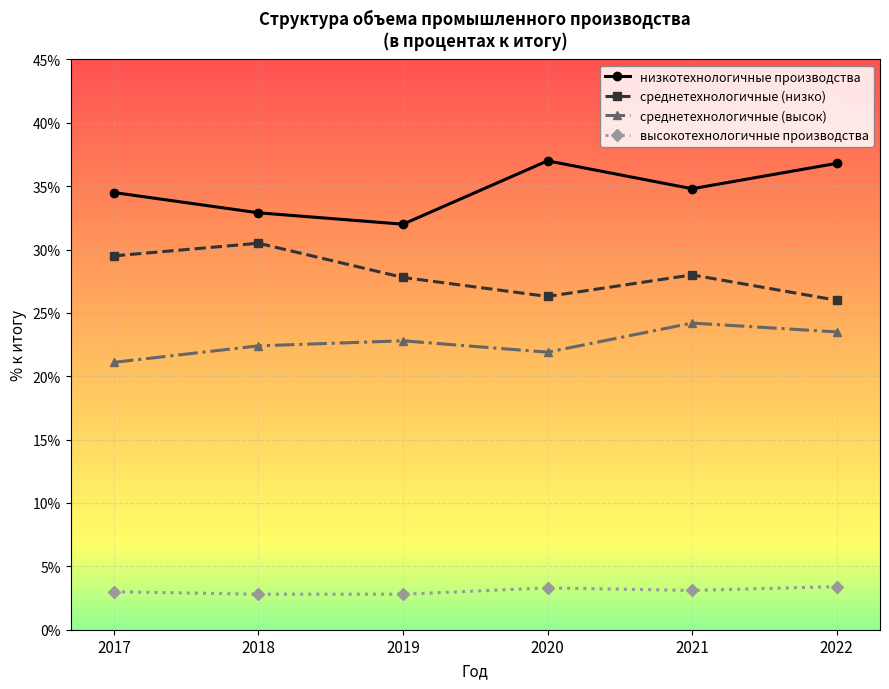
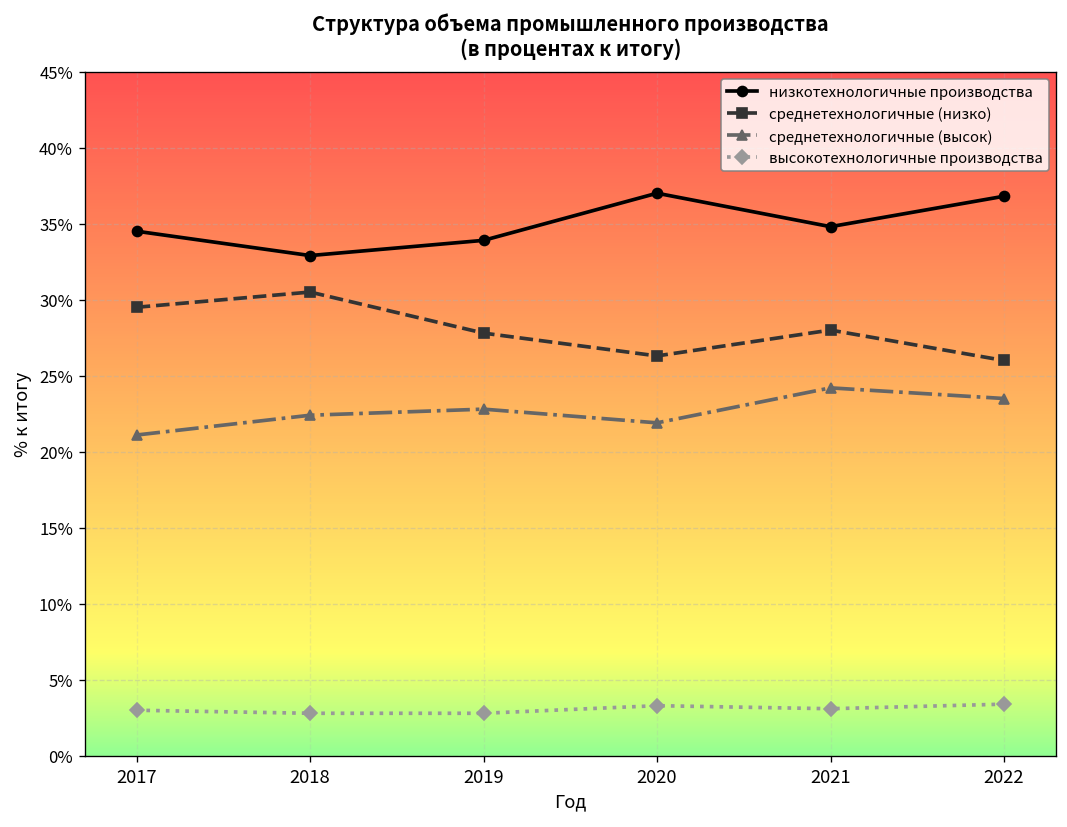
низкотехнологичные производства, 2019: 32.0% -> 33.9%
